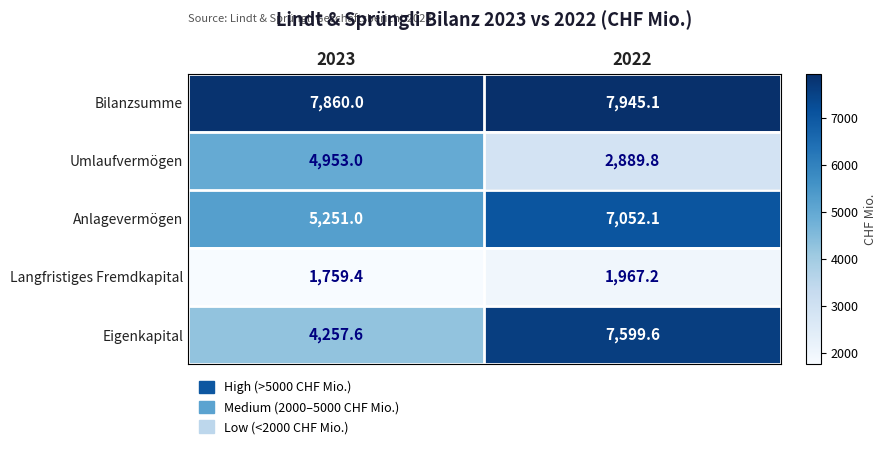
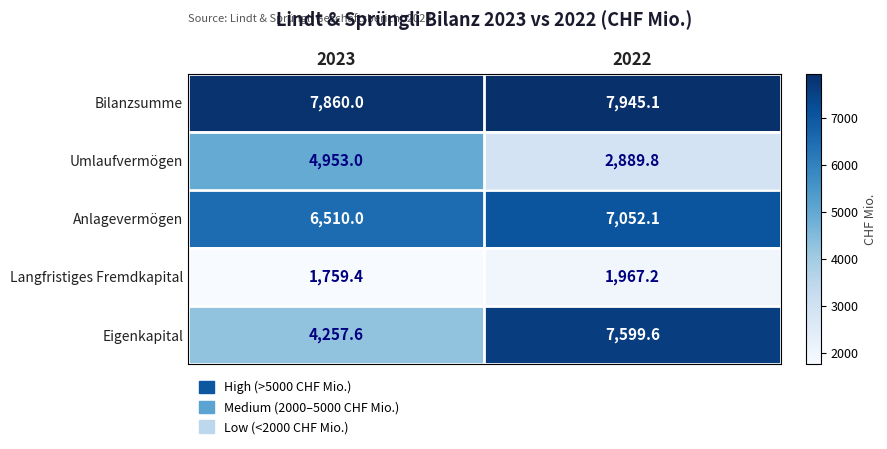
Anlagevermögen, 2023: 5,251.0 -> 6,510.0
